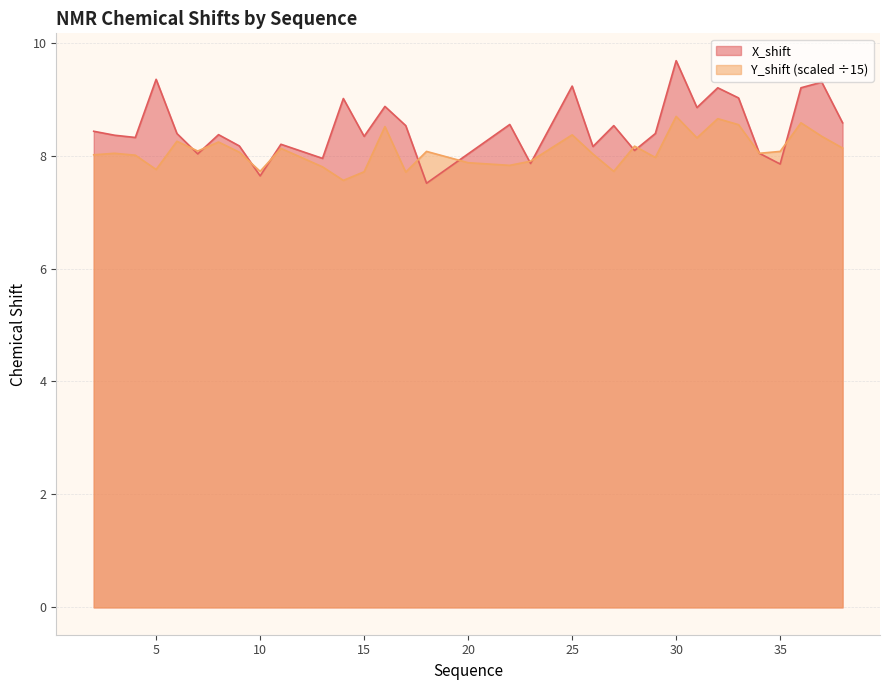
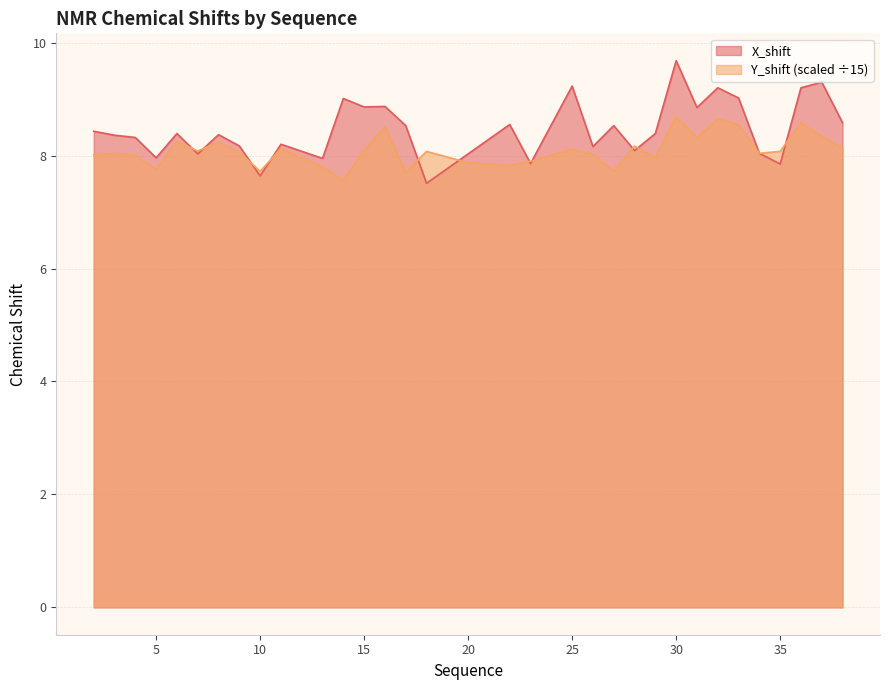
X_shift, 5: 9.4 -> 8.0
X_shift, 15: 8.3 -> 8.9
Y_shift (scaled ÷15), 15: 7.7 -> 8.1
Y_shift (scaled ÷15), 25: 8.4 -> 8.1
